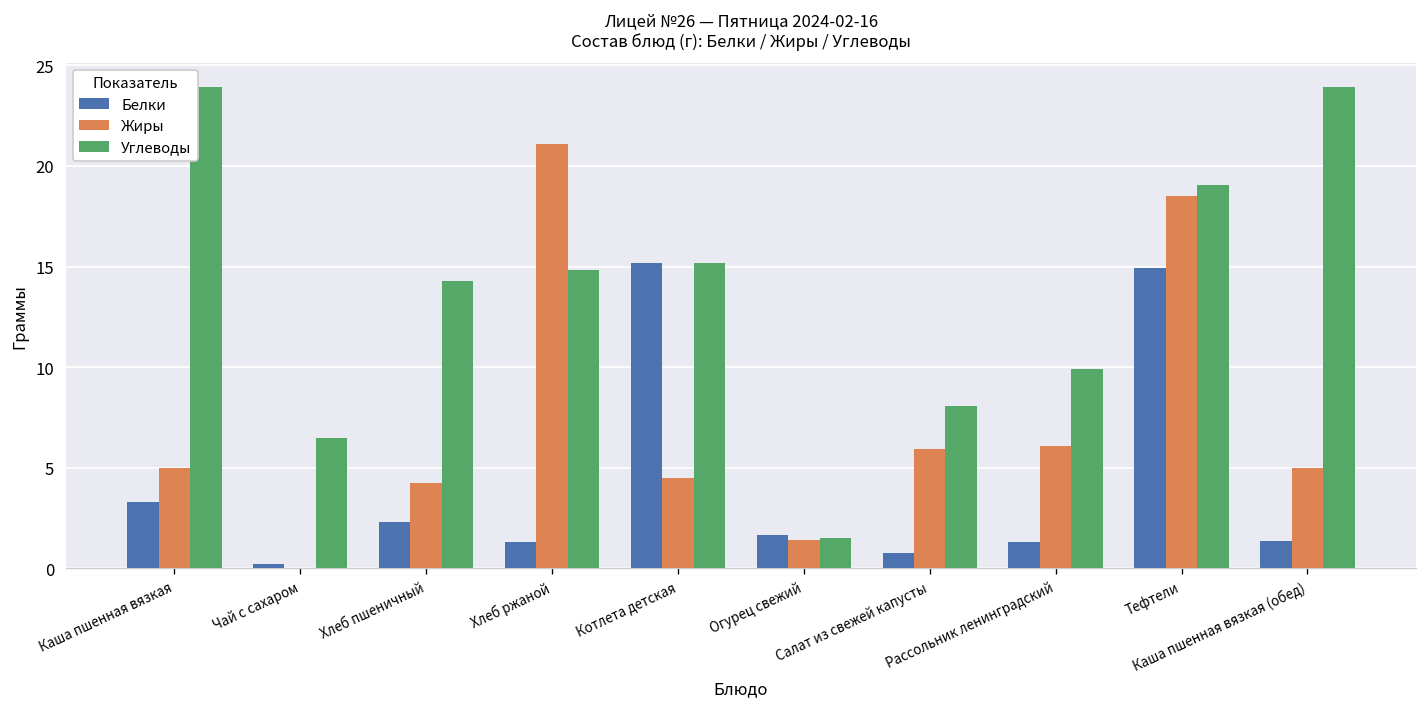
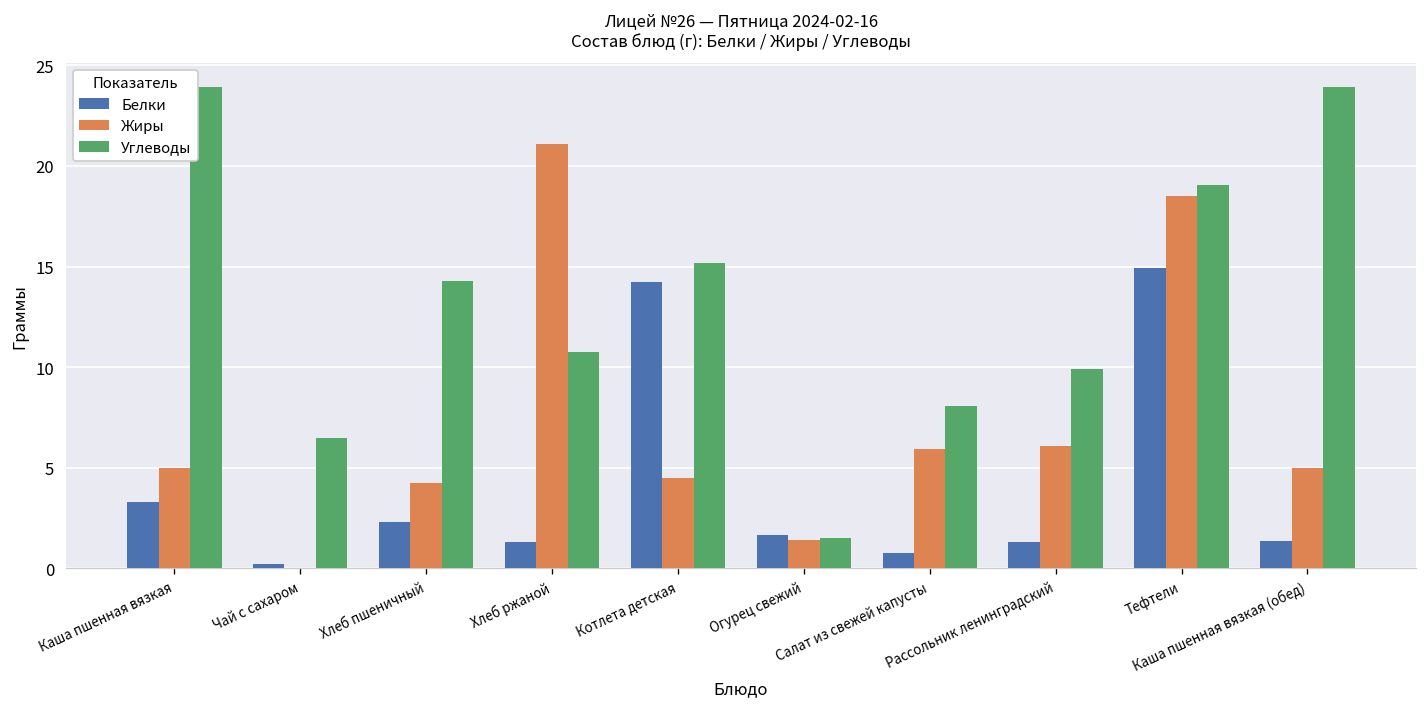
Углеводы, Хлеб ржаной: 14.8 -> 10.7
Белки, Котлета детская: 15.2 -> 14.2
